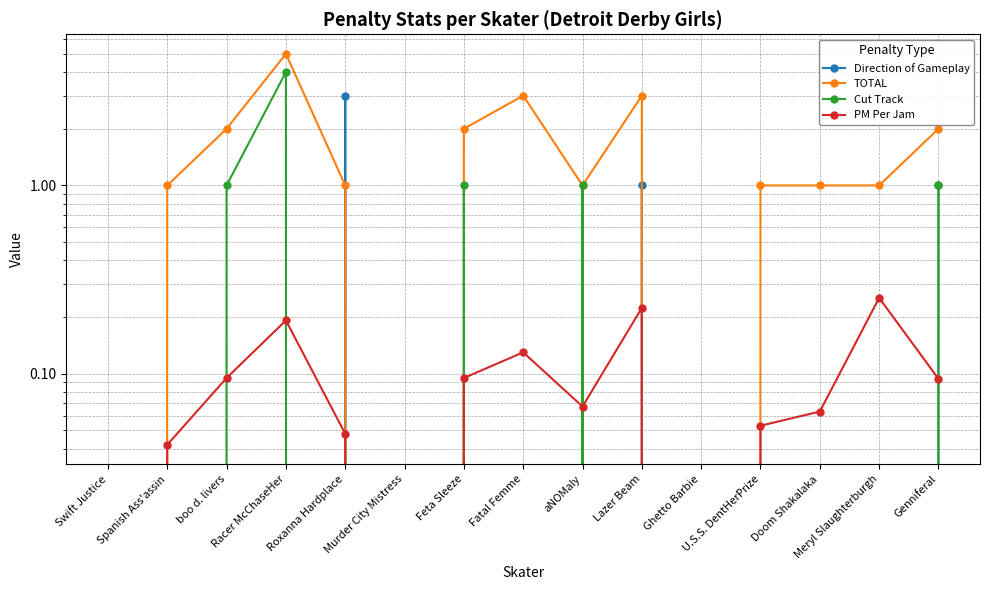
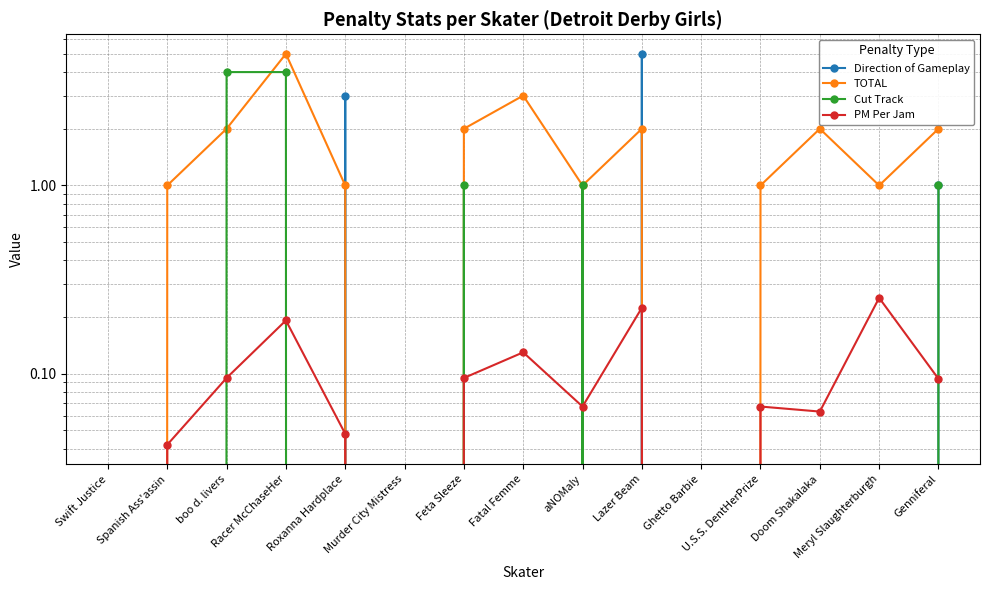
Cut Track, boo d. livers: 1 -> 4
Direction of Gameplay, Lazer Beam: 1 -> 5
TOTAL, Lazer Beam: 3 -> 2
PM Per Jam, U.S.S. DentHerPrize: 0.053 -> 0.067
TOTAL, Doom Shakalaka: 1 -> 2
